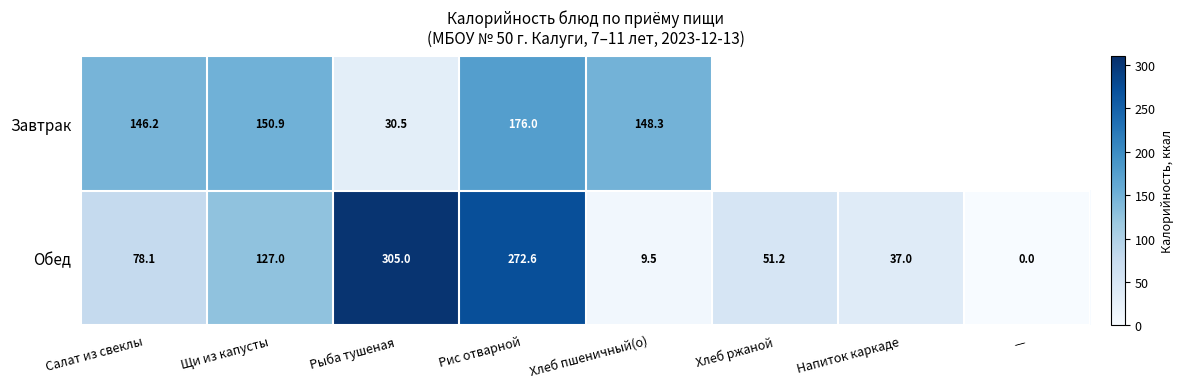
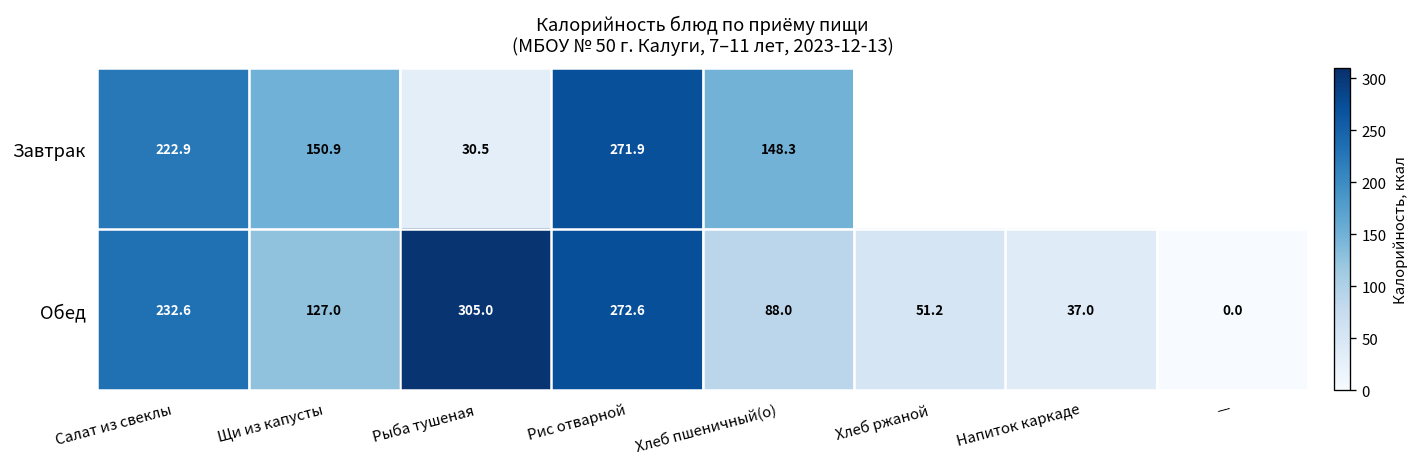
Завтрак, Салат из свеклы: 146.2 -> 222.9
Завтрак, Рис отварной: 176.0 -> 271.9
Обед, Салат из свеклы: 78.1 -> 232.6
Обед, Хлеб пшеничный(о): 9.5 -> 88.0
